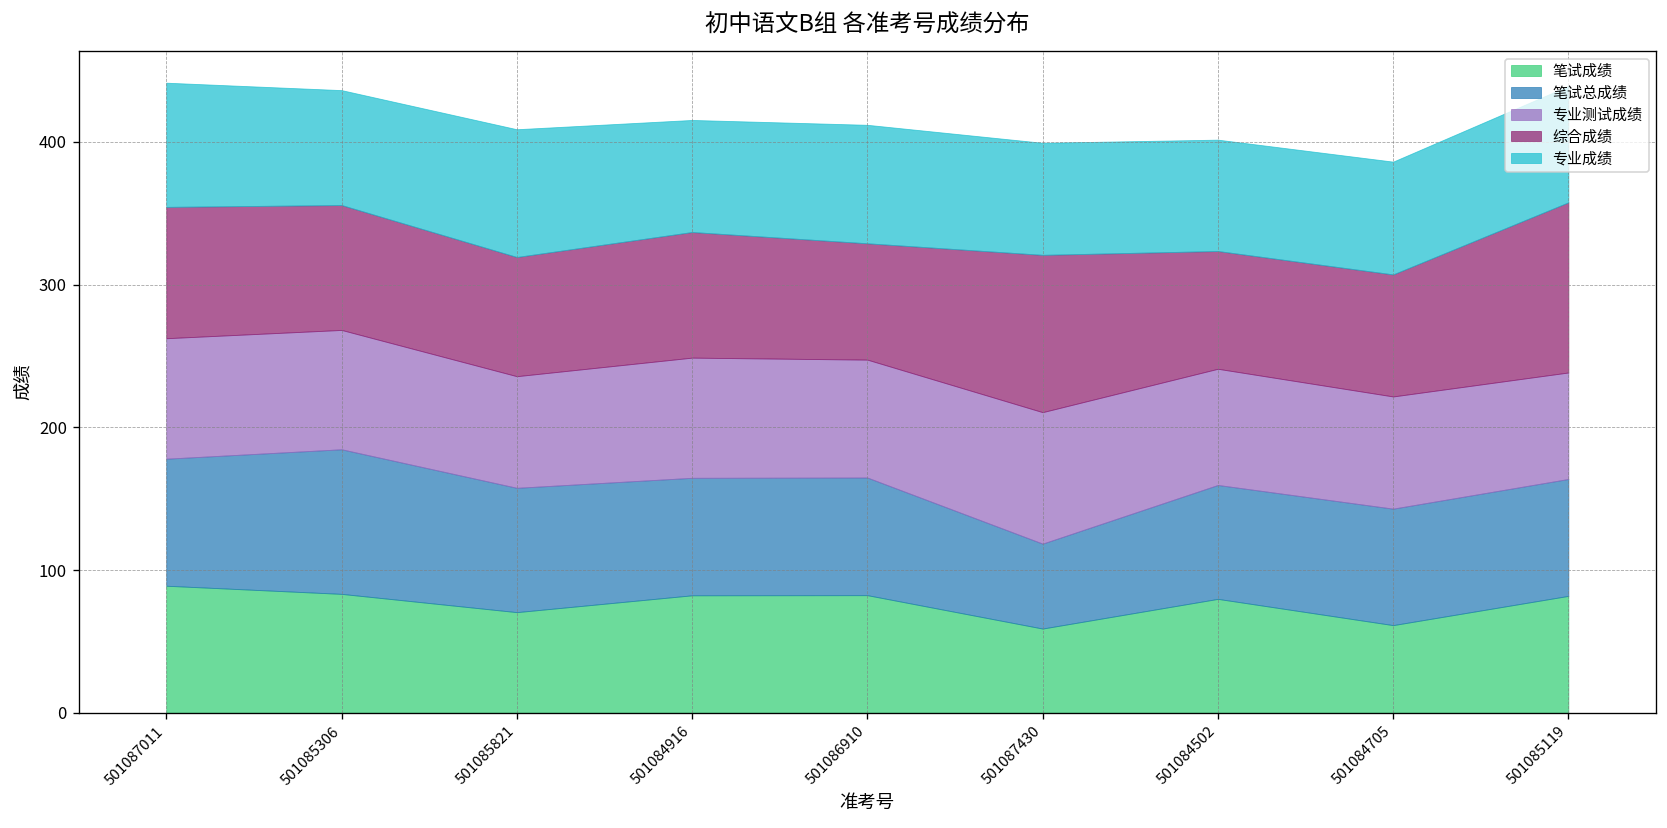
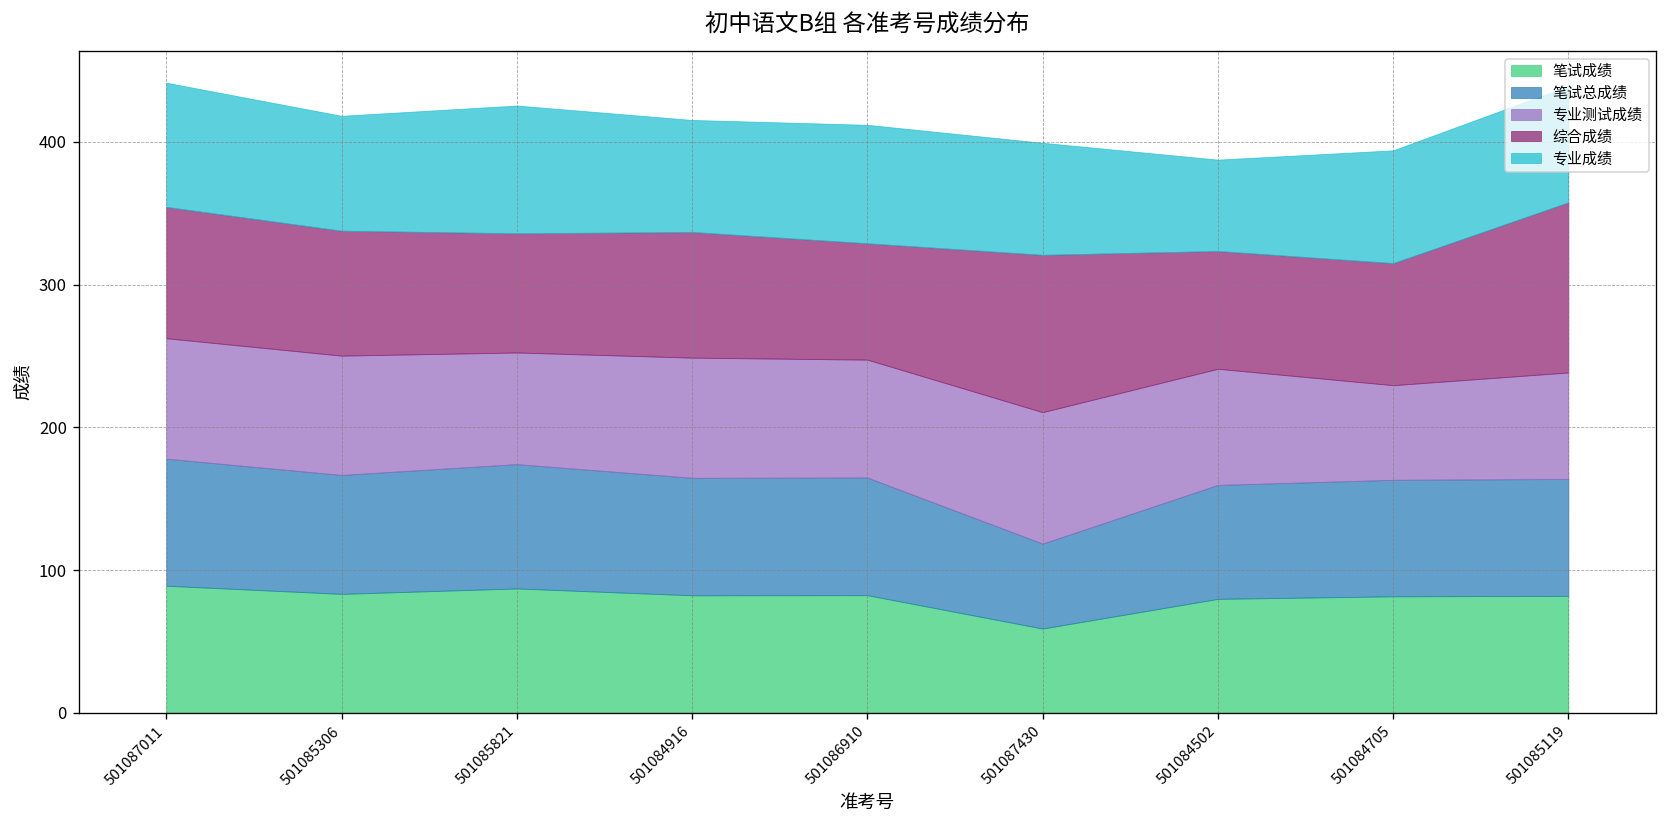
笔试总成绩, 501085306: 101 -> 83
笔试成绩, 501085821: 71 -> 87
专业成绩, 501084502: 78 -> 64
笔试成绩, 501084705: 61 -> 82
专业测试成绩, 501084705: 79 -> 66
